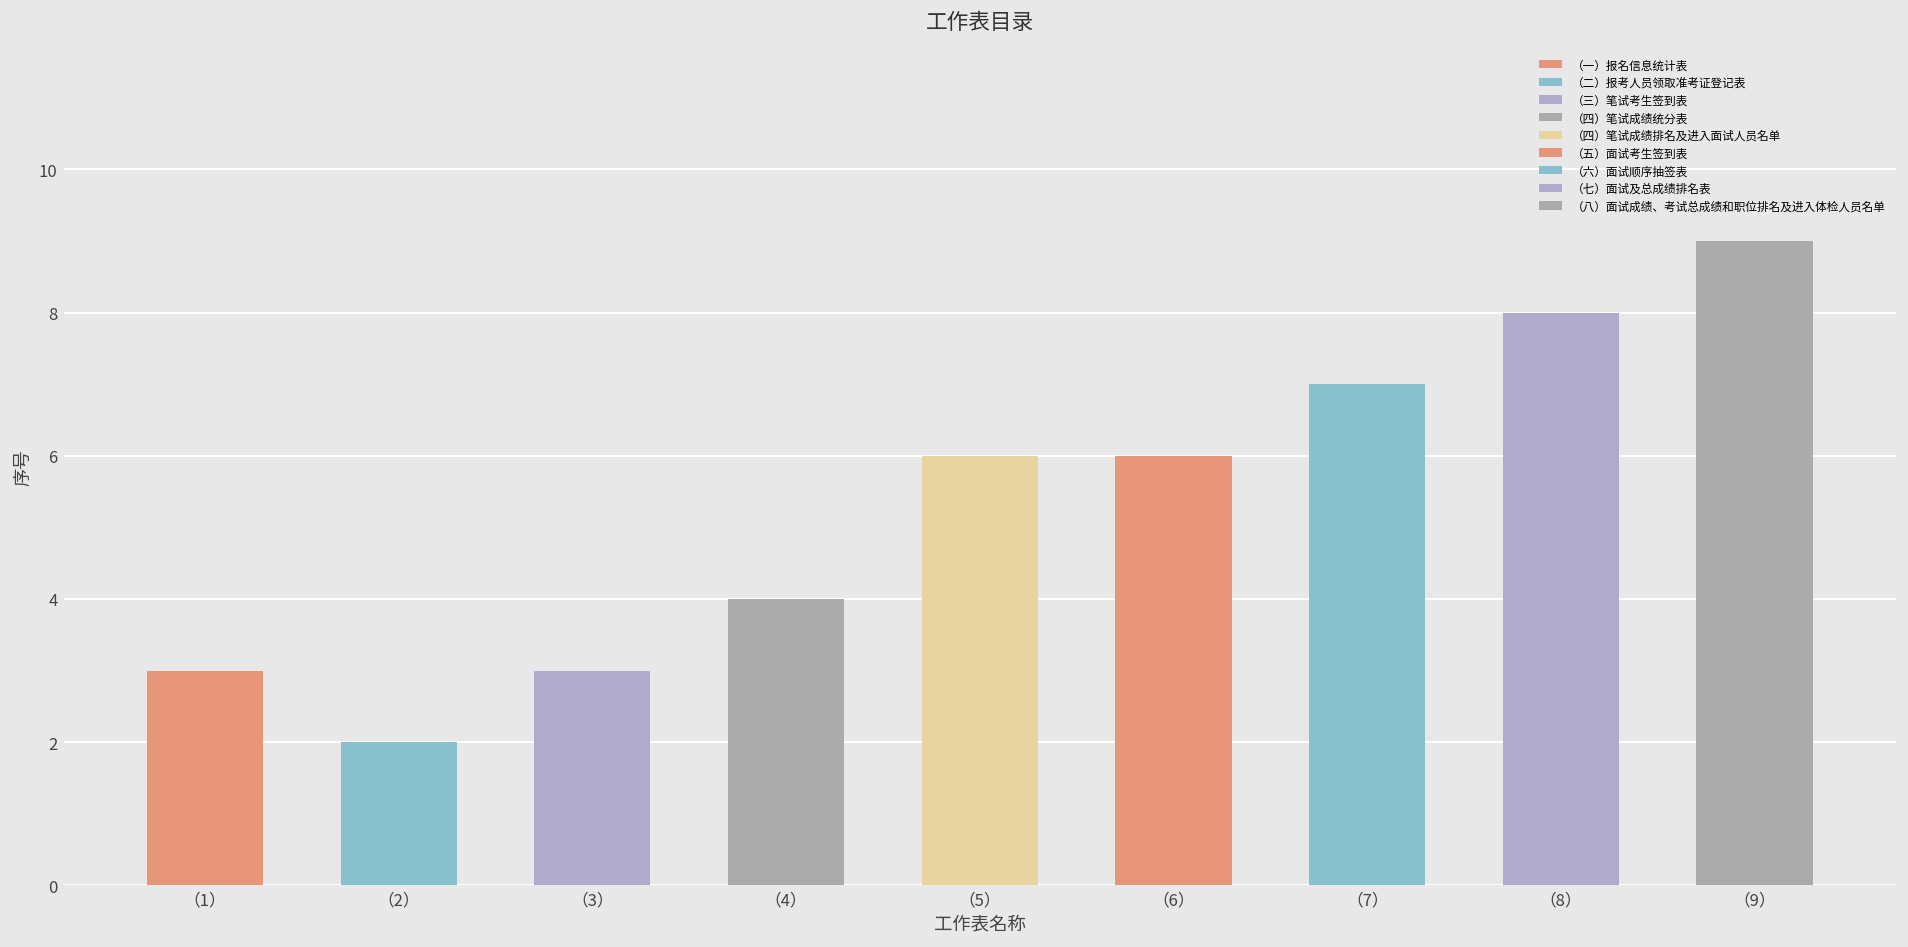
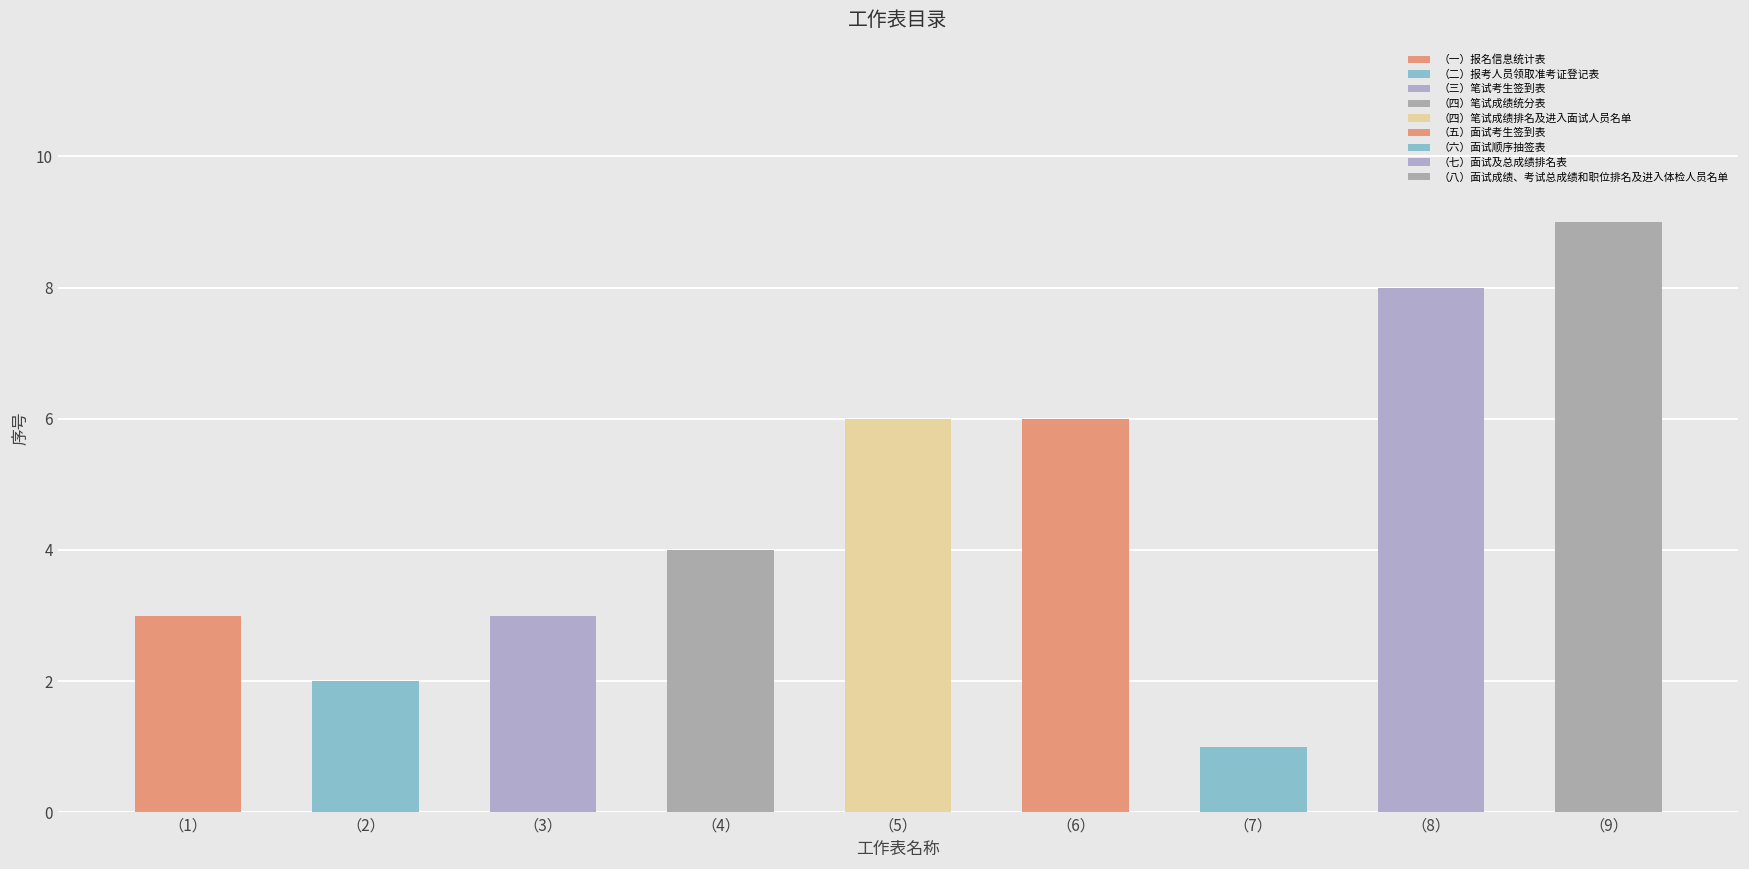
（7）: 7 -> 1
